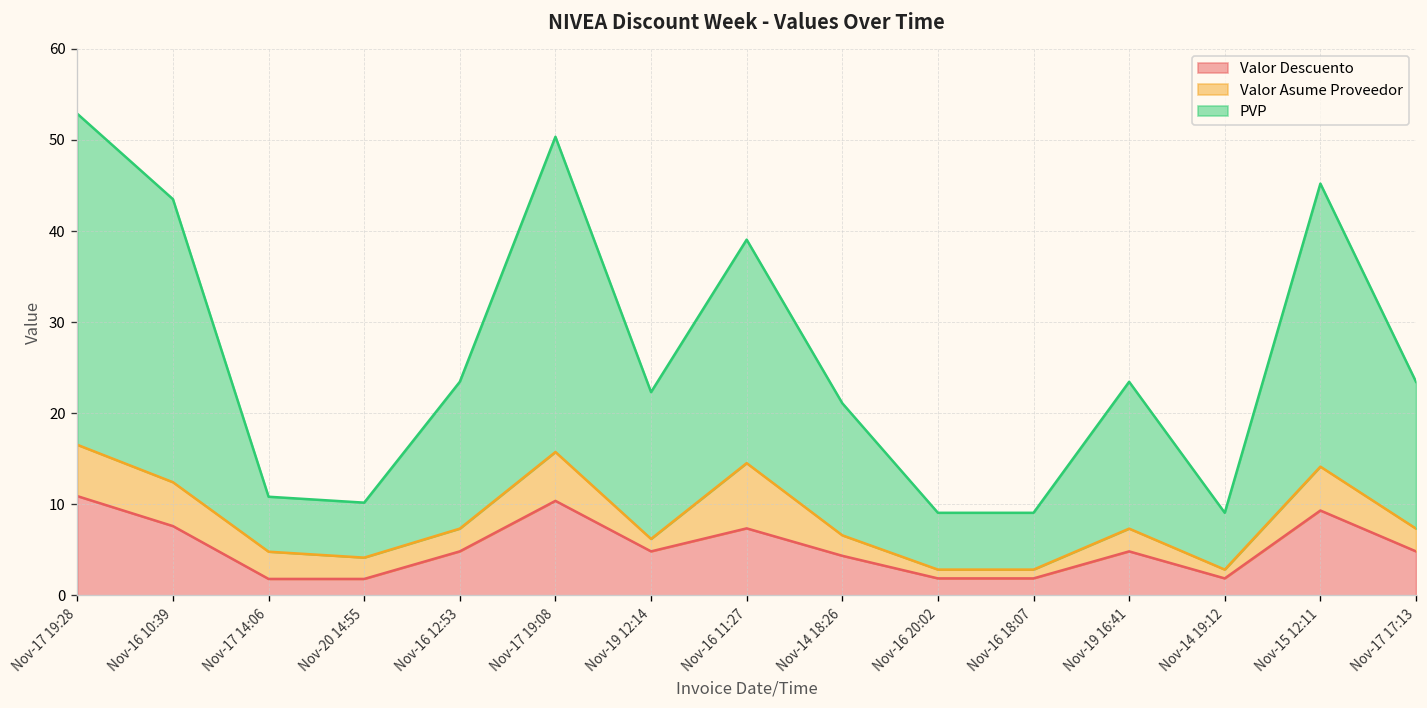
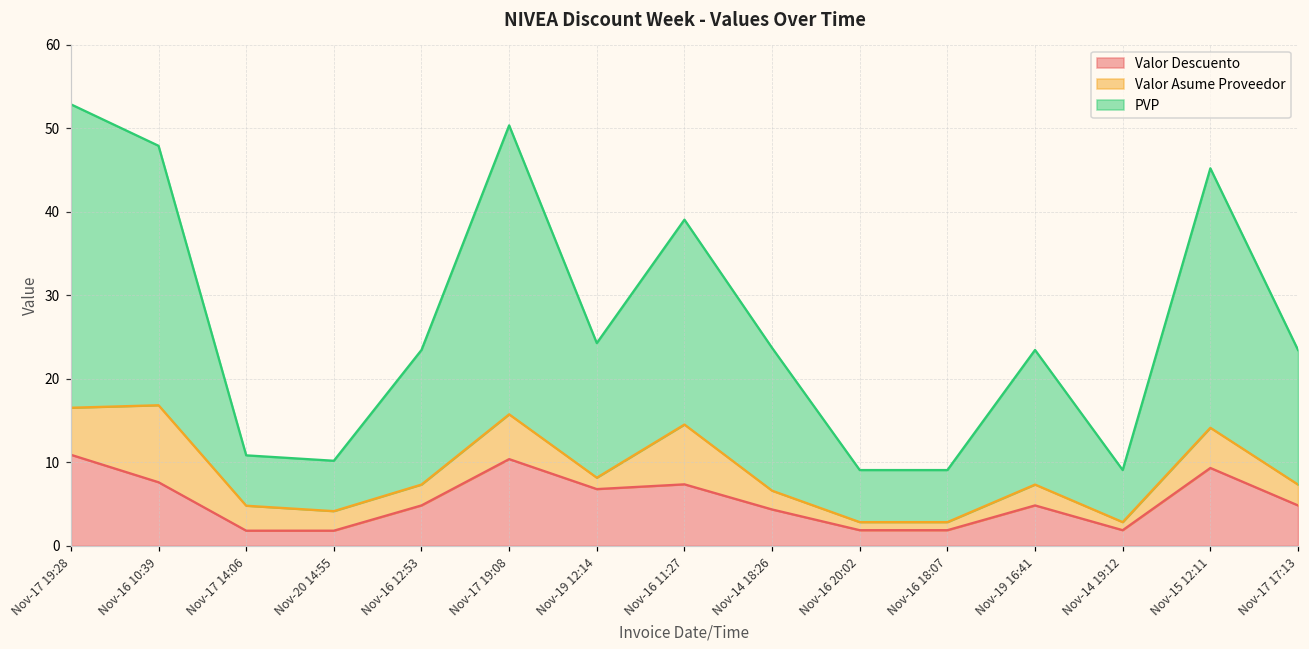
Valor Asume Proveedor, Nov-16 10:39: 5 -> 9
Valor Descuento, Nov-19 12:14: 5 -> 7
PVP, Nov-14 18:26: 15 -> 17
